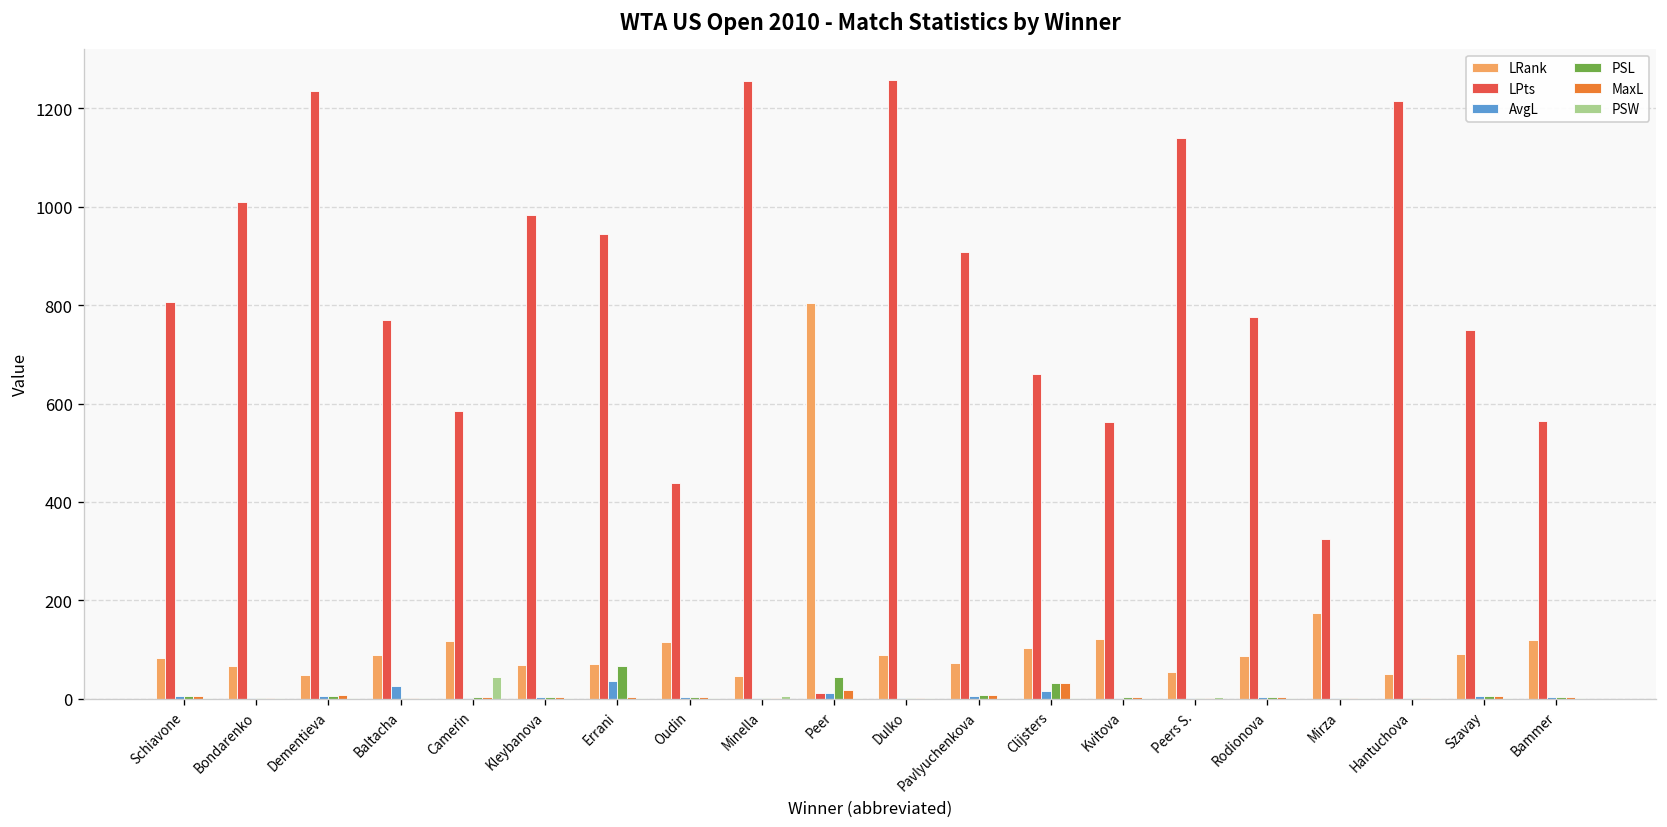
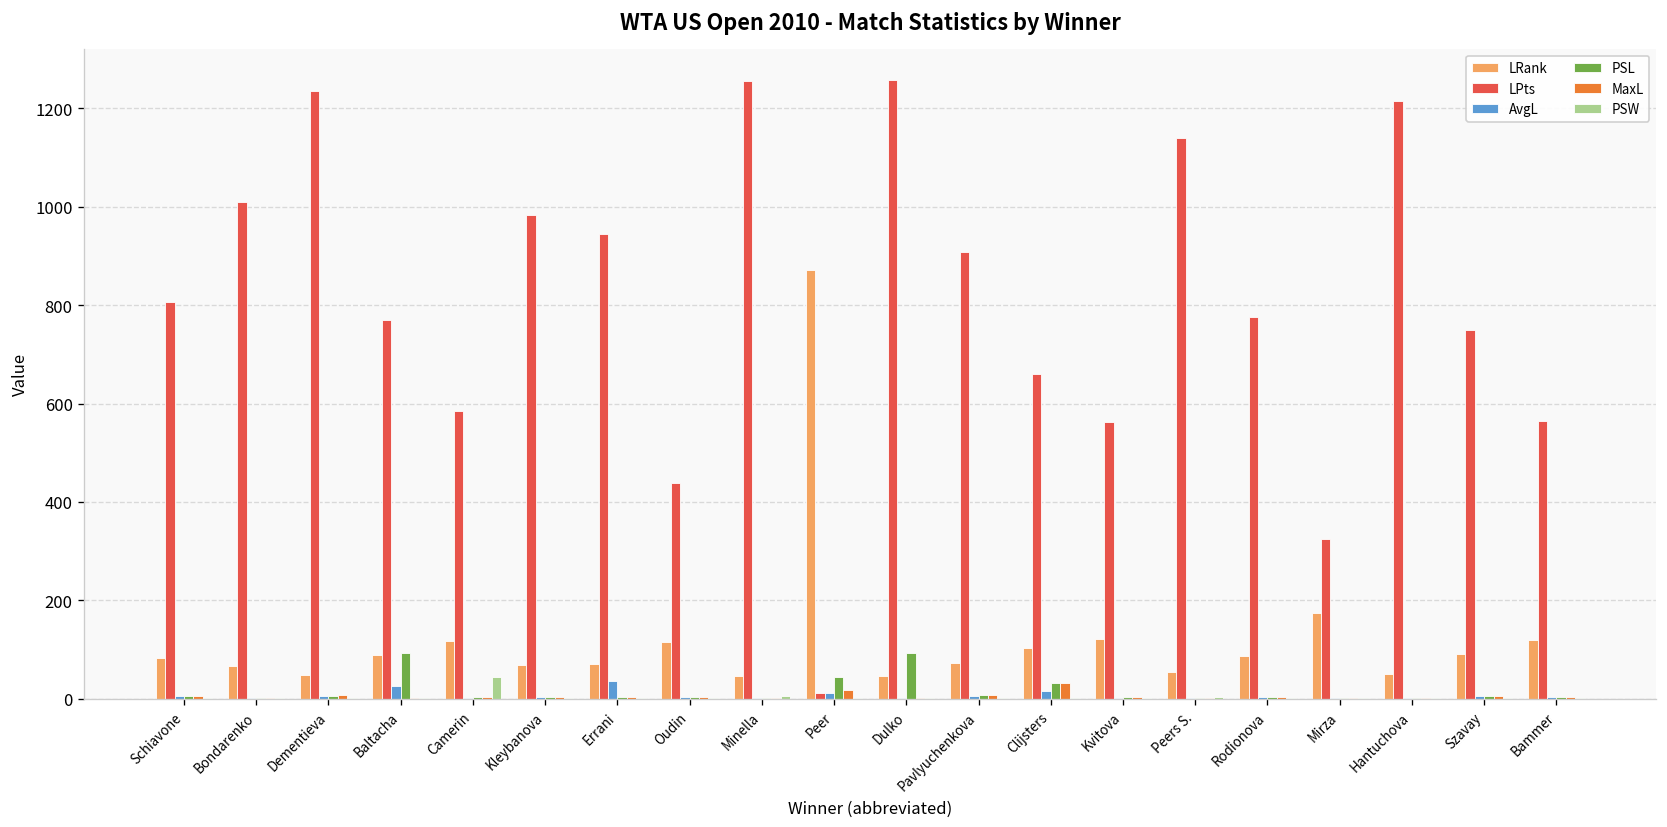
PSL, Baltacha: 0 -> 90
PSL, Errani: 70 -> 0
LRank, Peer: 810 -> 870
LRank, Dulko: 90 -> 50
PSL, Dulko: 0 -> 90
